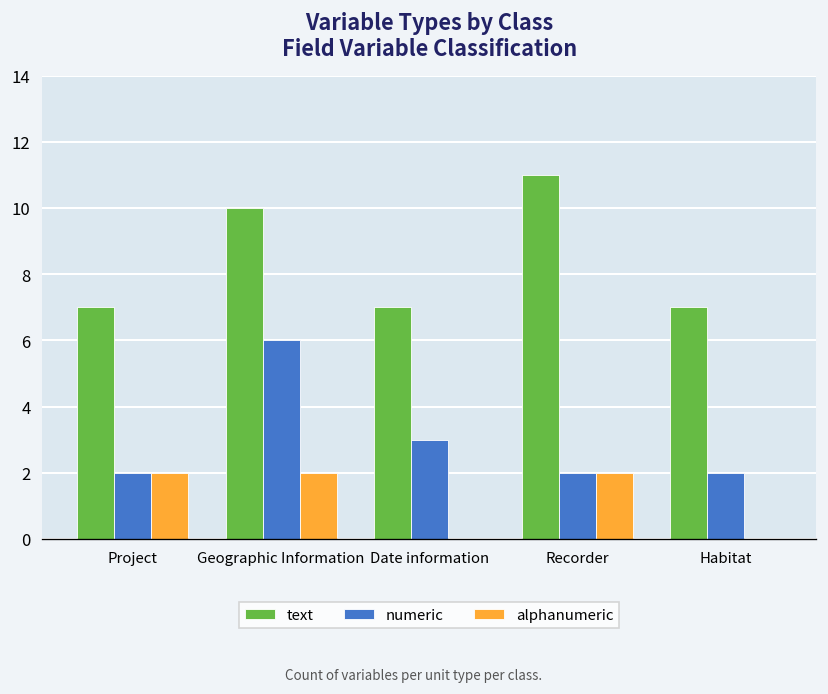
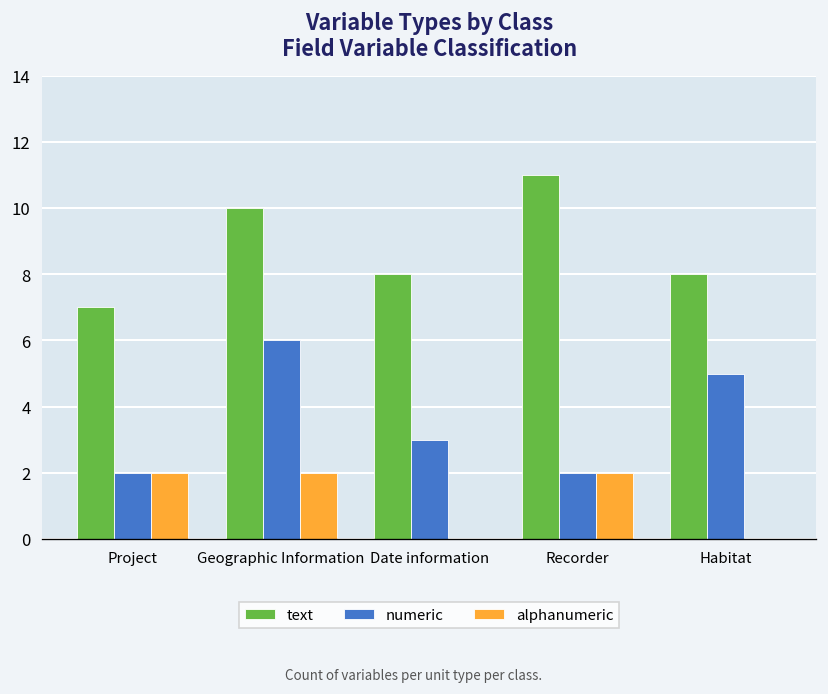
text, Date information: 7 -> 8
text, Habitat: 7 -> 8
numeric, Habitat: 2 -> 5
